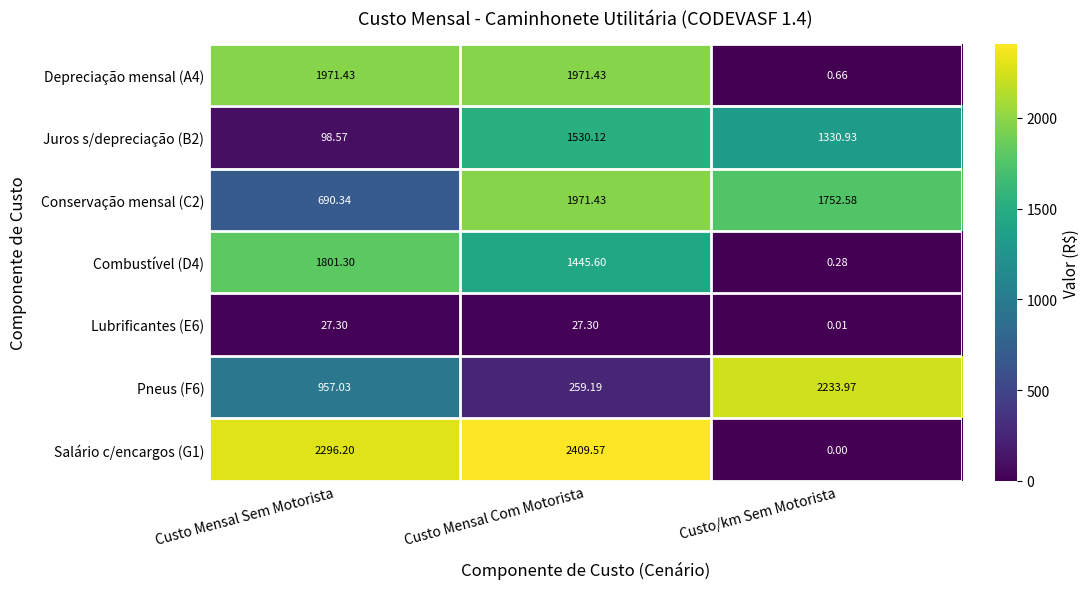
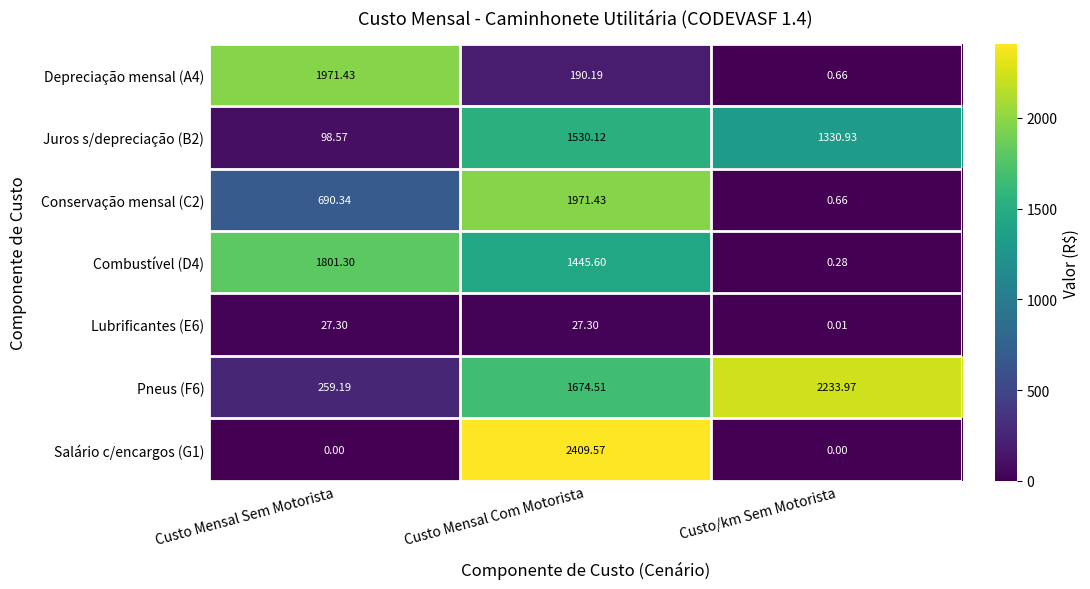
Depreciação mensal (A4), Custo Mensal Com Motorista: 1971.43 -> 190.19
Conservação mensal (C2), Custo/km Sem Motorista: 1752.58 -> 0.66
Pneus (F6), Custo Mensal Sem Motorista: 957.03 -> 259.19
Pneus (F6), Custo Mensal Com Motorista: 259.19 -> 1674.51
Salário c/encargos (G1), Custo Mensal Sem Motorista: 2296.20 -> 0.00
